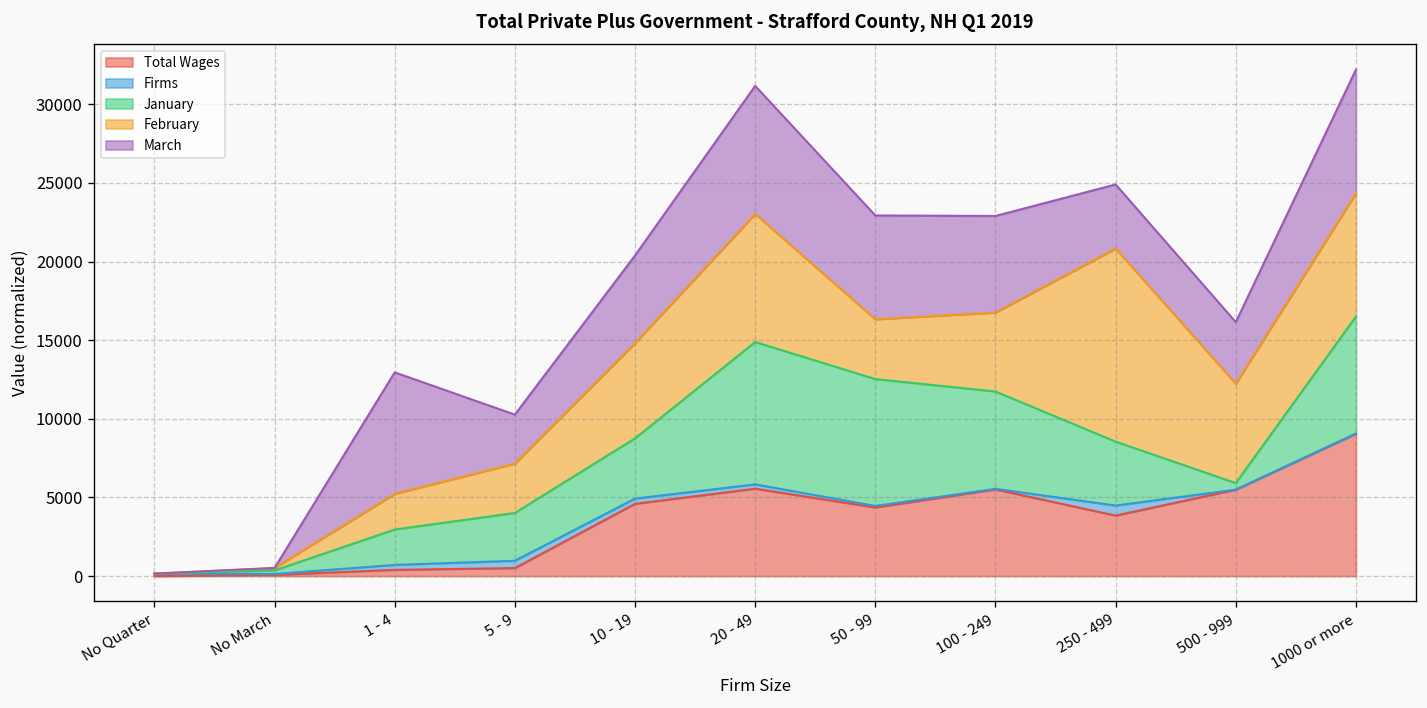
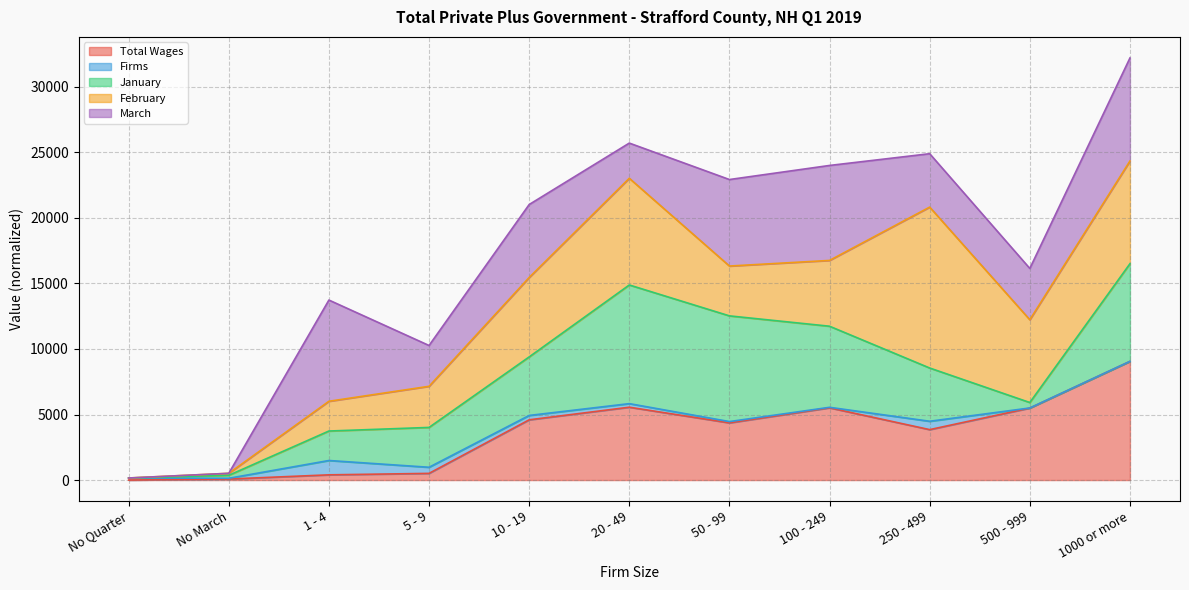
Firms, 1 - 4: 300 -> 1100
January, 10 - 19: 3800 -> 4500
March, 20 - 49: 8100 -> 2700
March, 100 - 249: 6100 -> 7200
